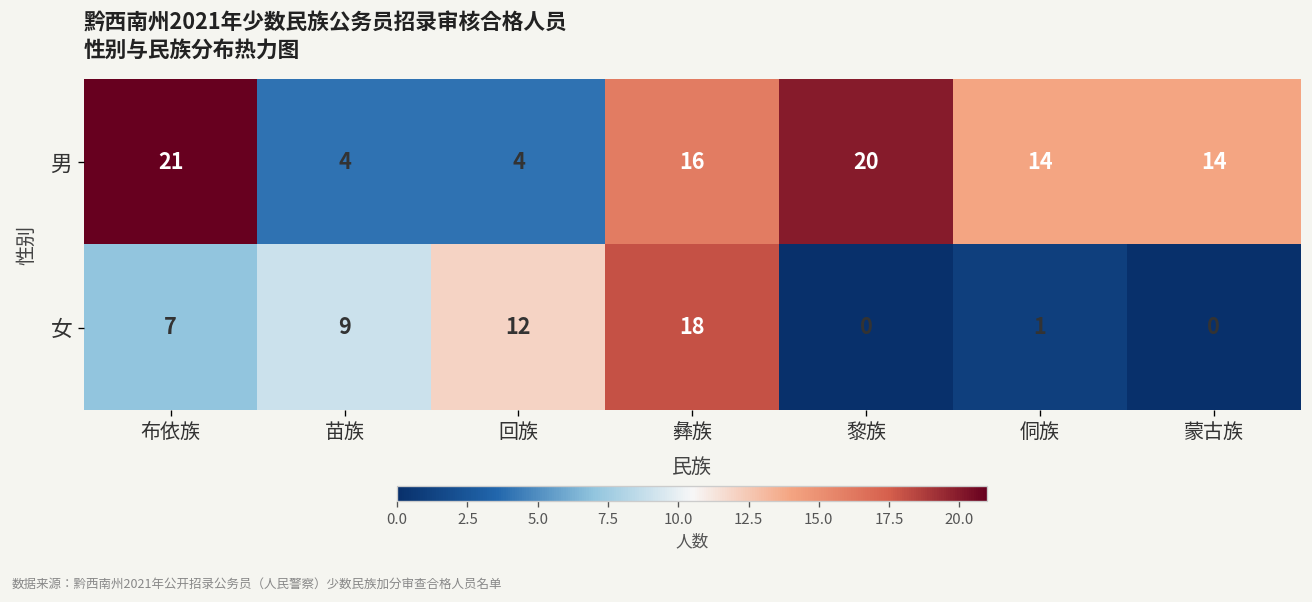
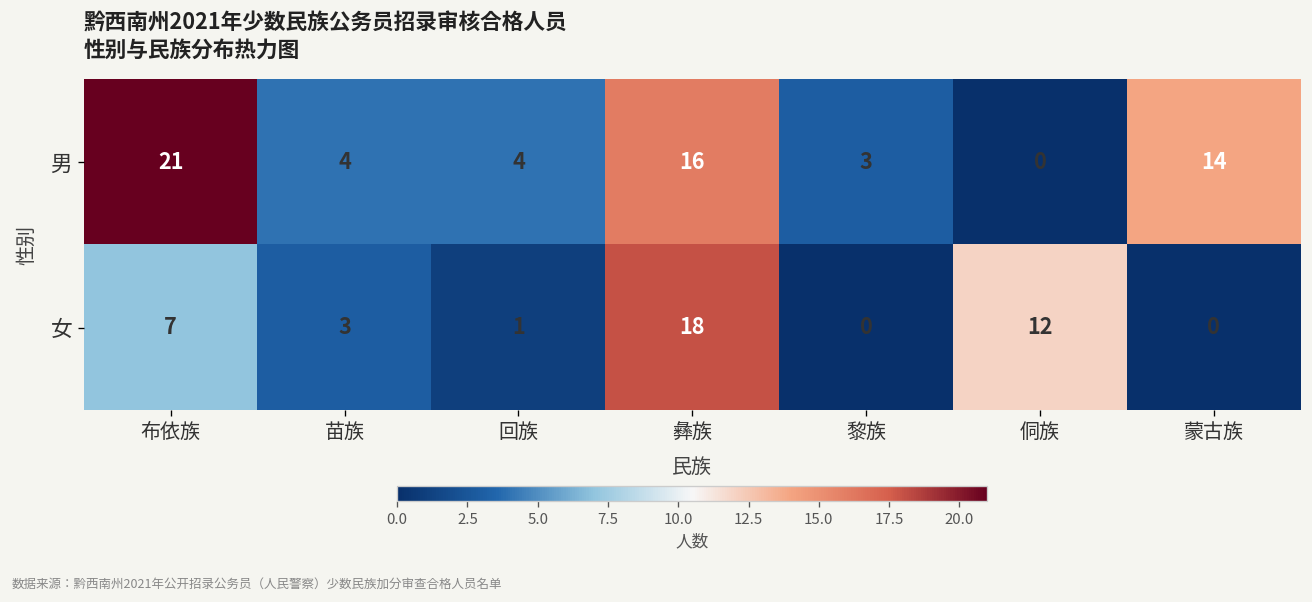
男, 黎族: 20 -> 3
男, 侗族: 14 -> 0
女, 苗族: 9 -> 3
女, 回族: 12 -> 1
女, 侗族: 1 -> 12
